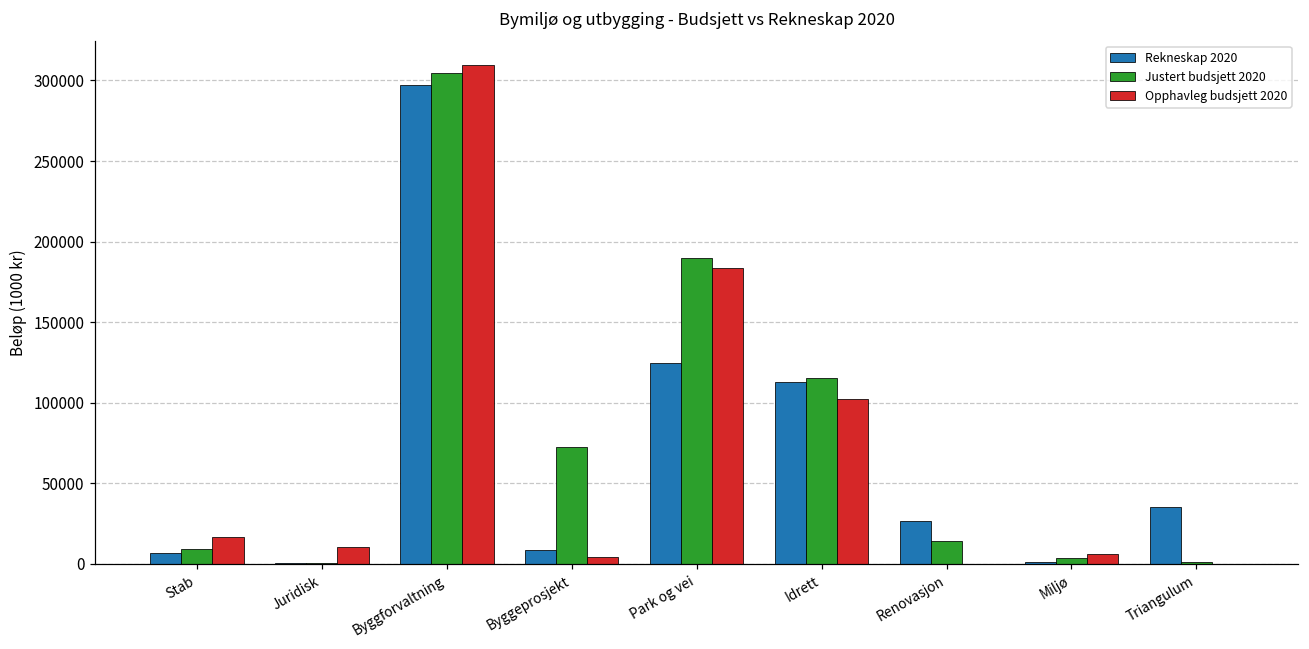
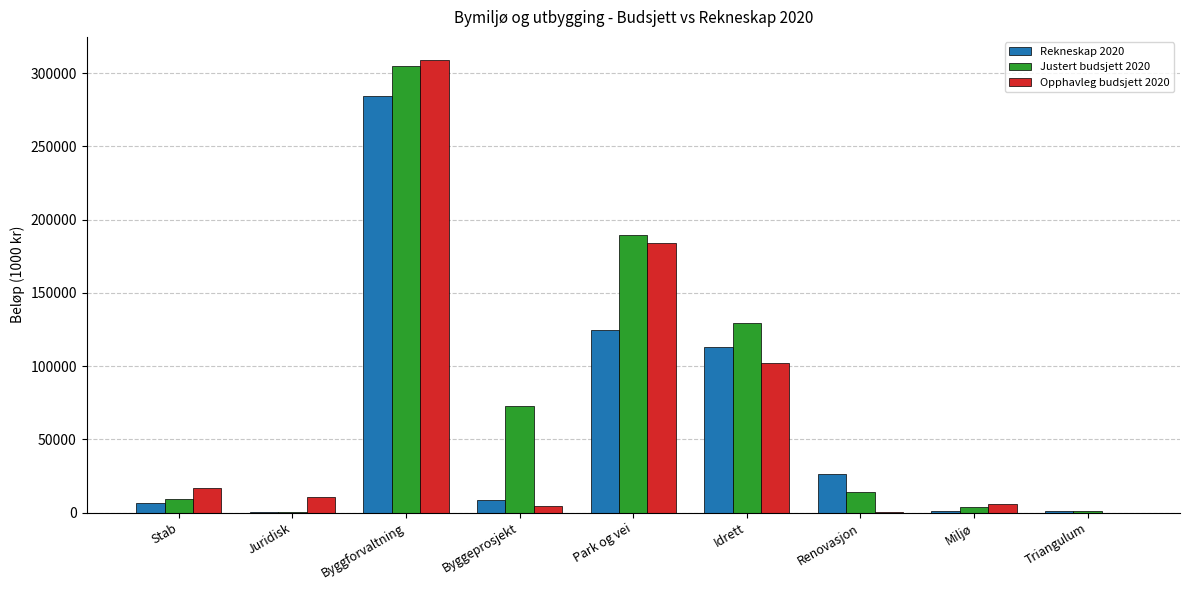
Rekneskap 2020, Byggforvaltning: 297000 -> 284000
Justert budsjett 2020, Idrett: 115000 -> 130000
Rekneskap 2020, Triangulum: 35000 -> 1000
